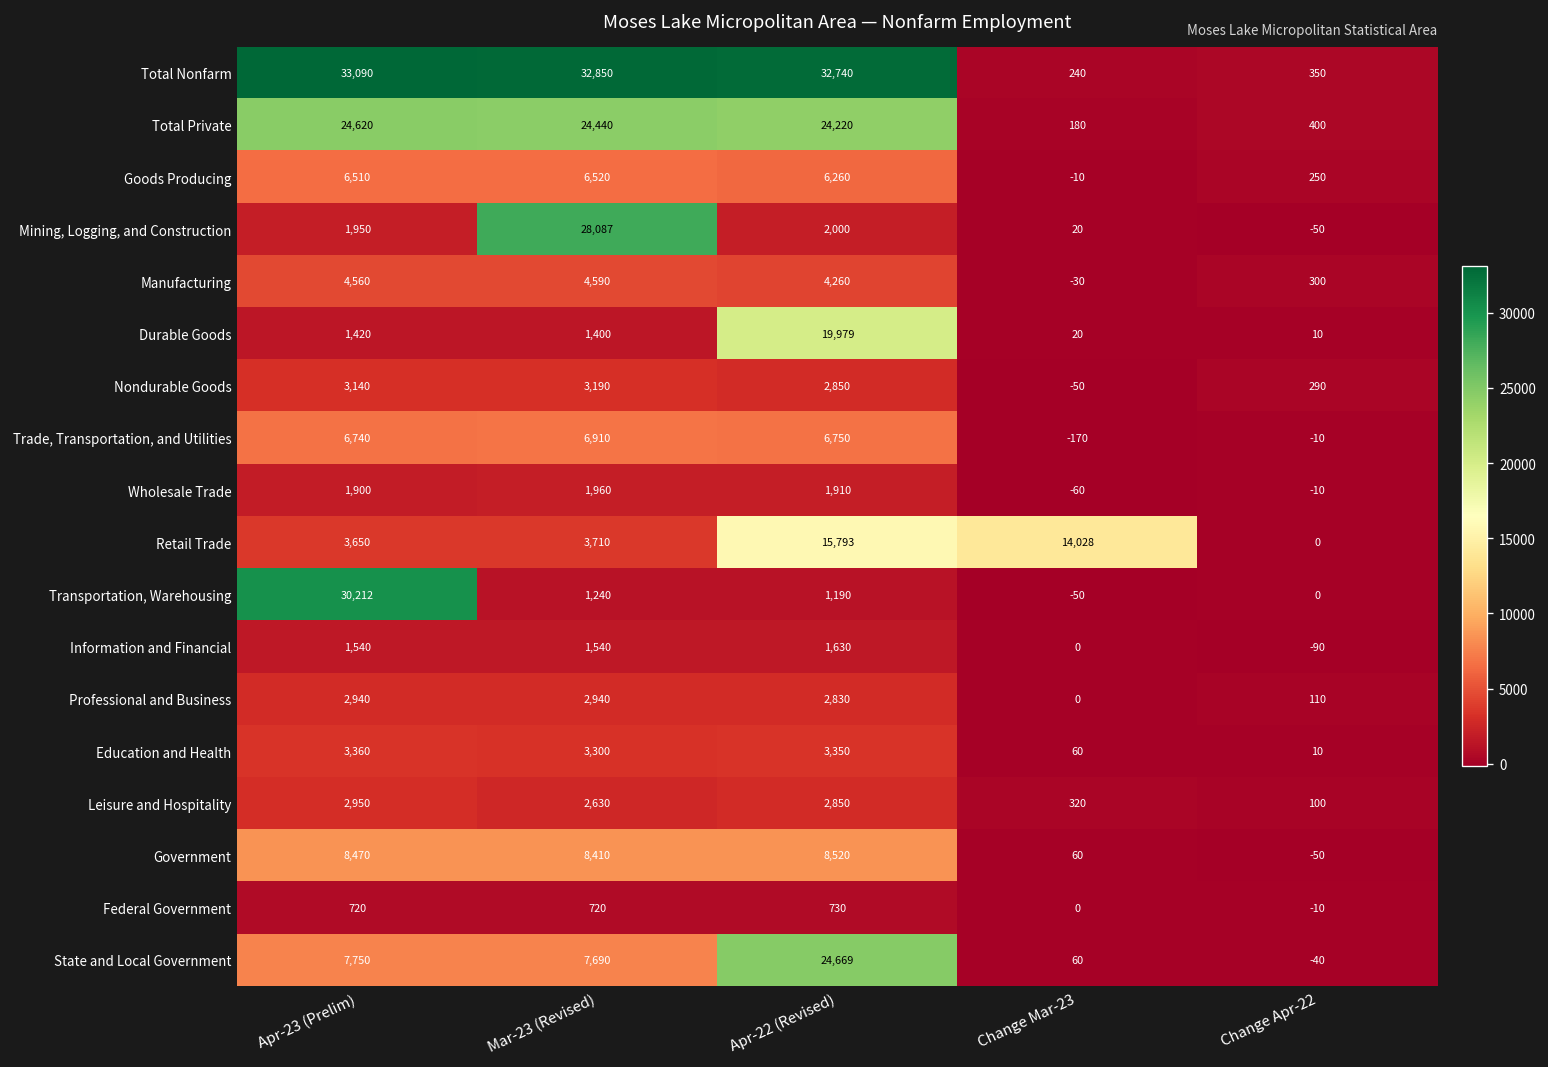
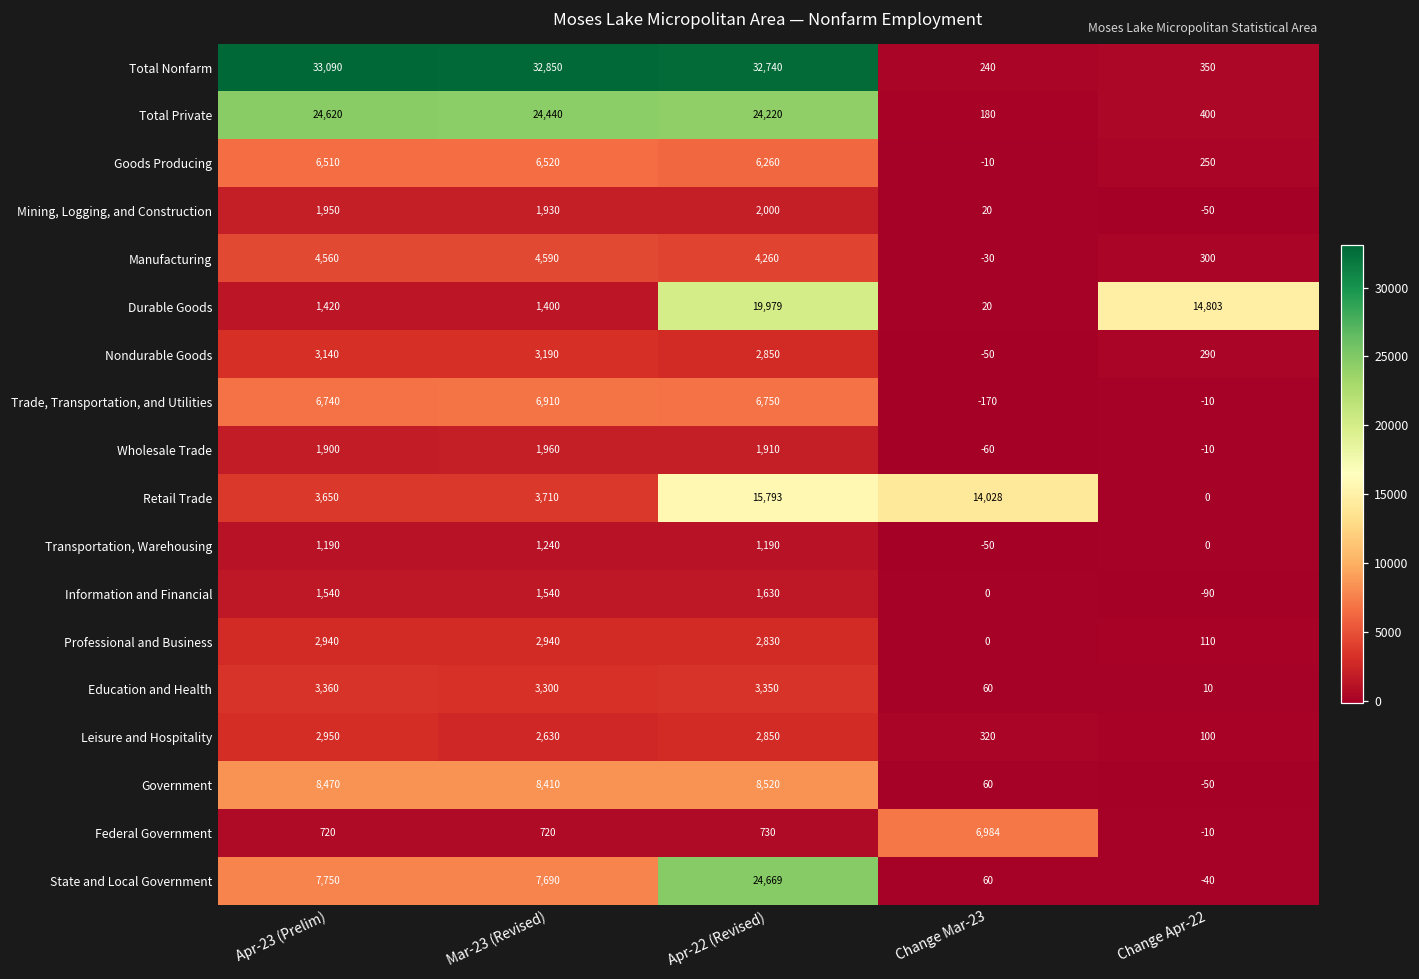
Mining, Logging, and Construction, Mar-23 (Revised): 28,087 -> 1,930
Durable Goods, Change Apr-22: 10 -> 14,803
Transportation, Warehousing, Apr-23 (Prelim): 30,212 -> 1,190
Federal Government, Change Mar-23: 0 -> 6,984
